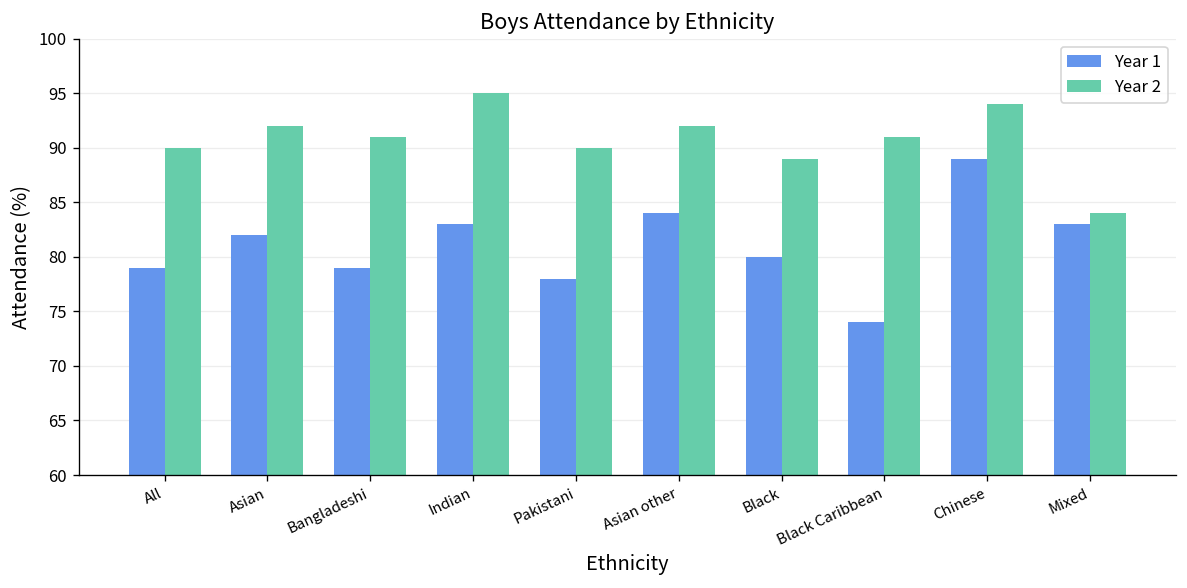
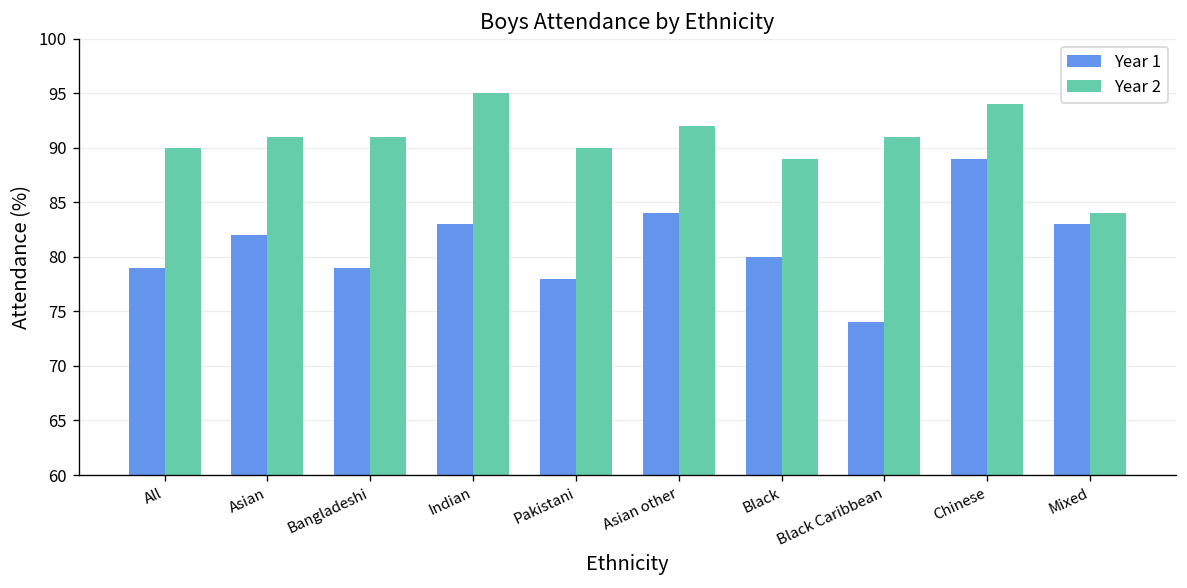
Year 2, Asian: 92 -> 91
